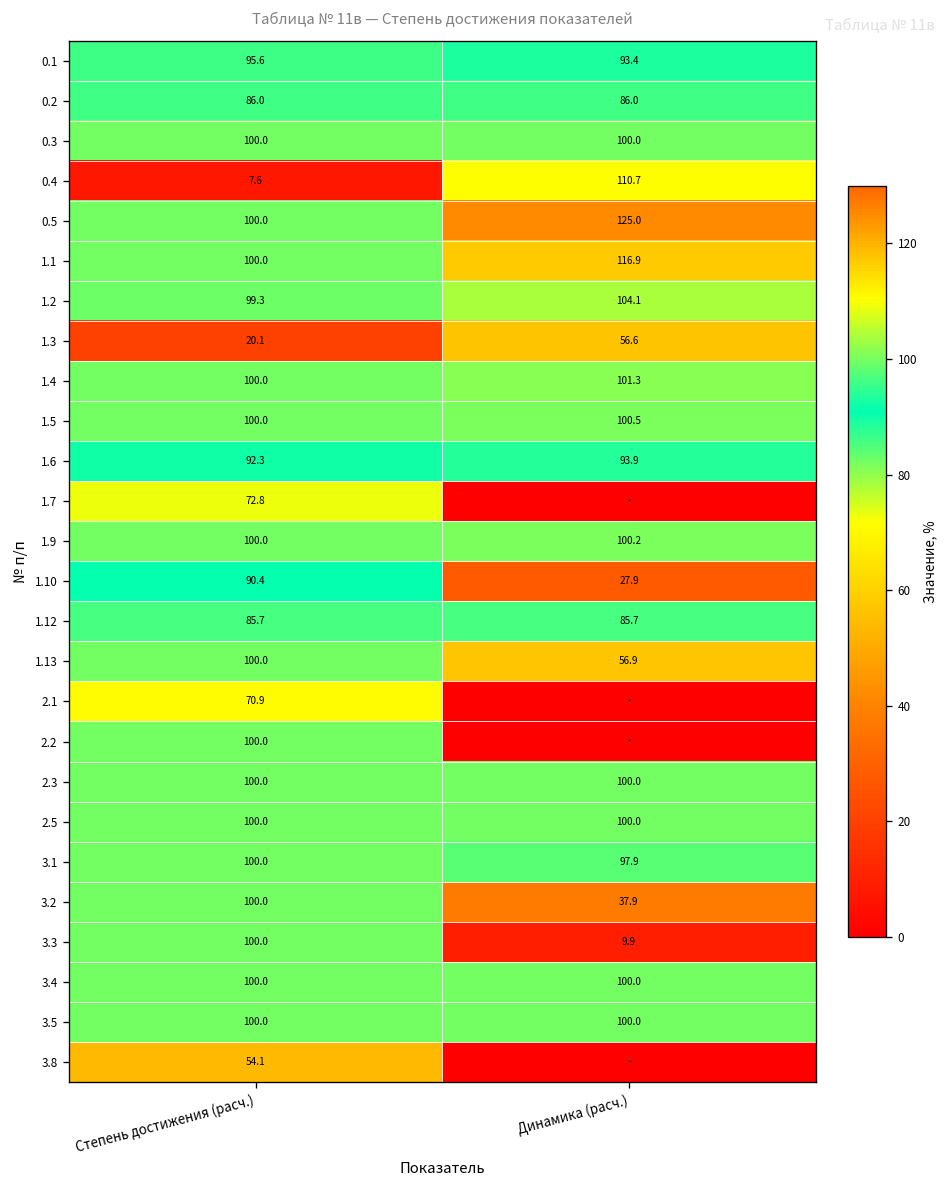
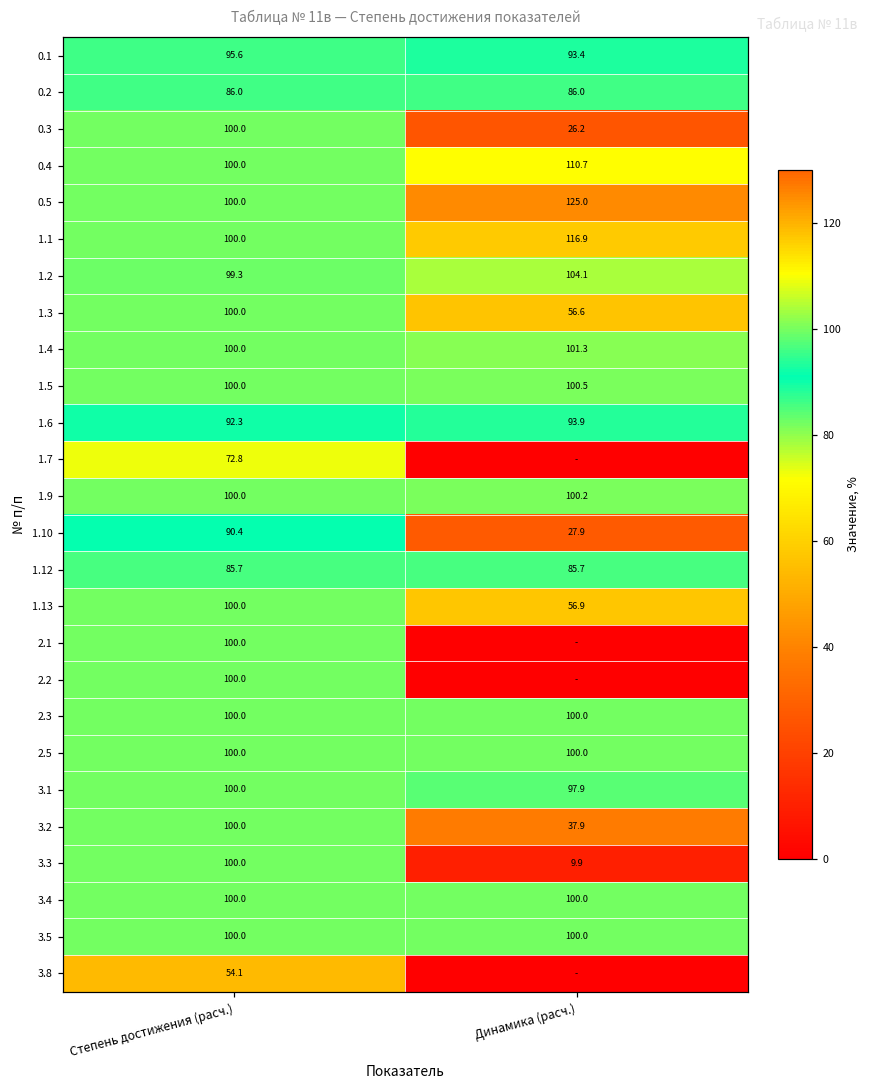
0.3, Динамика (расч.): 100.0 -> 26.2
0.4, Степень достижения (расч.): 7.6 -> 100.0
1.3, Степень достижения (расч.): 20.1 -> 100.0
2.1, Степень достижения (расч.): 70.9 -> 100.0
